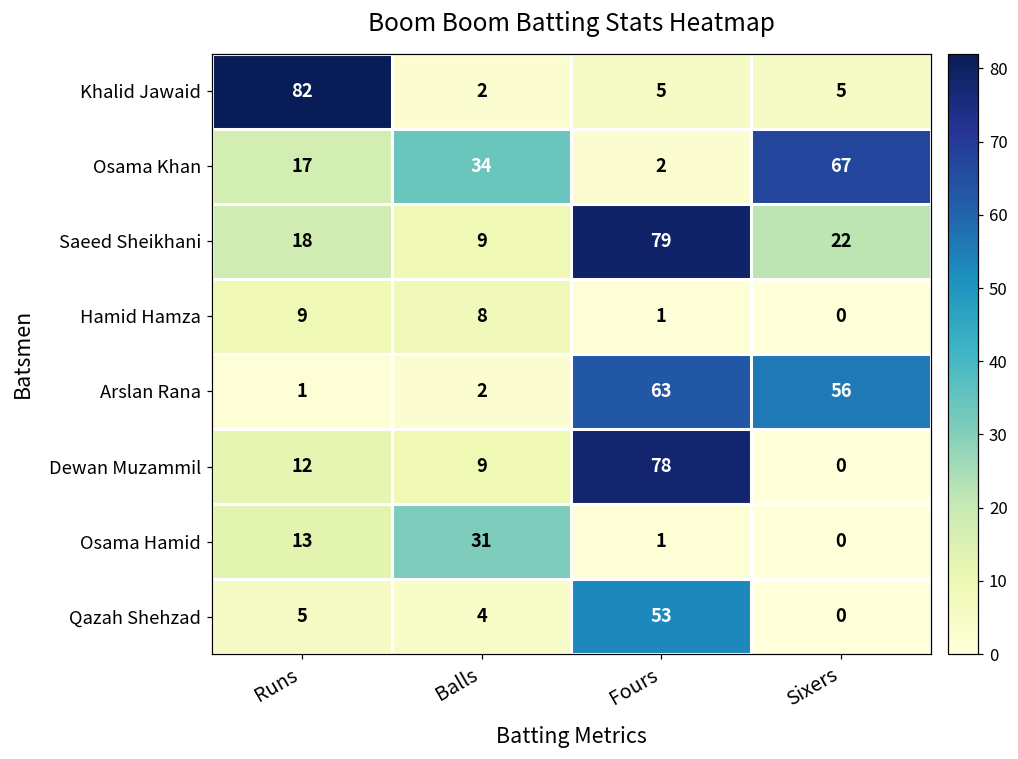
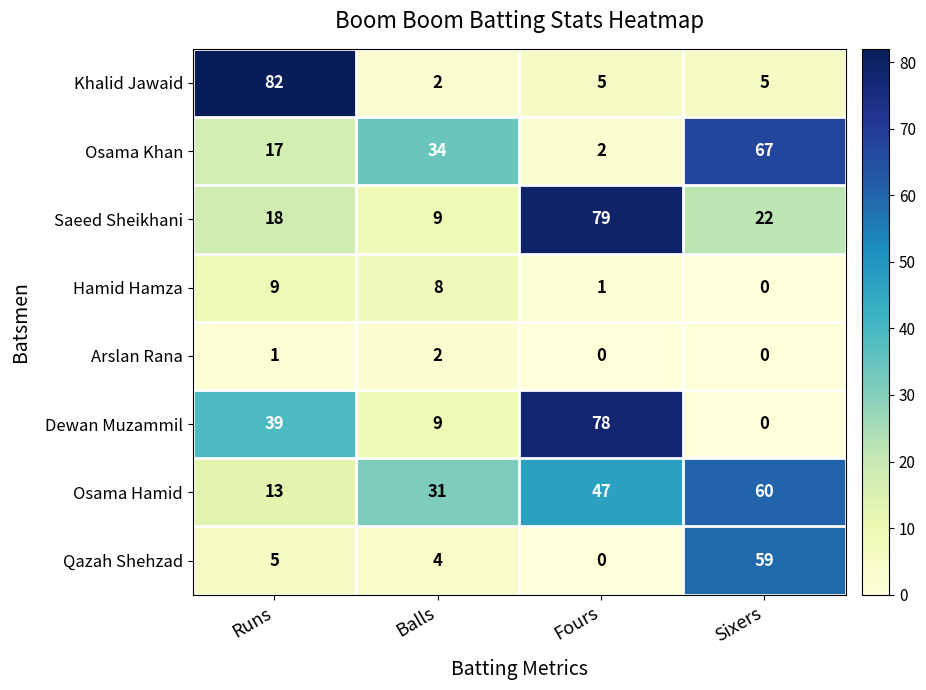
Arslan Rana, Fours: 63 -> 0
Arslan Rana, Sixers: 56 -> 0
Dewan Muzammil, Runs: 12 -> 39
Osama Hamid, Fours: 1 -> 47
Osama Hamid, Sixers: 0 -> 60
Qazah Shehzad, Fours: 53 -> 0
Qazah Shehzad, Sixers: 0 -> 59
